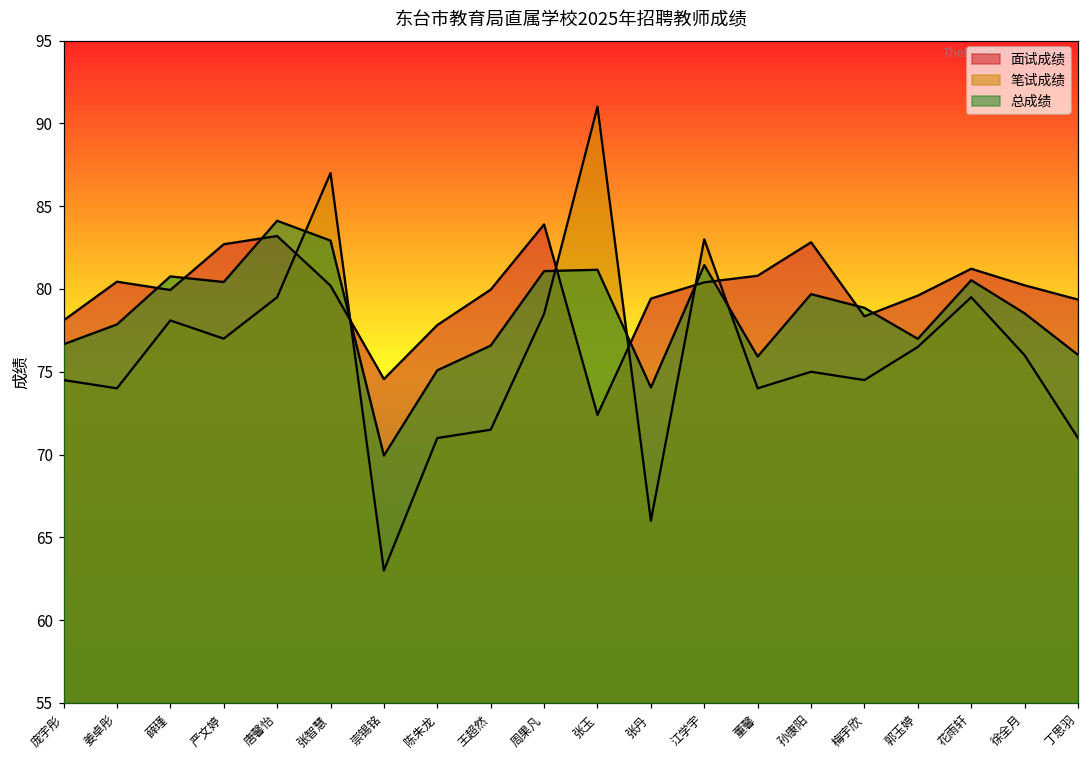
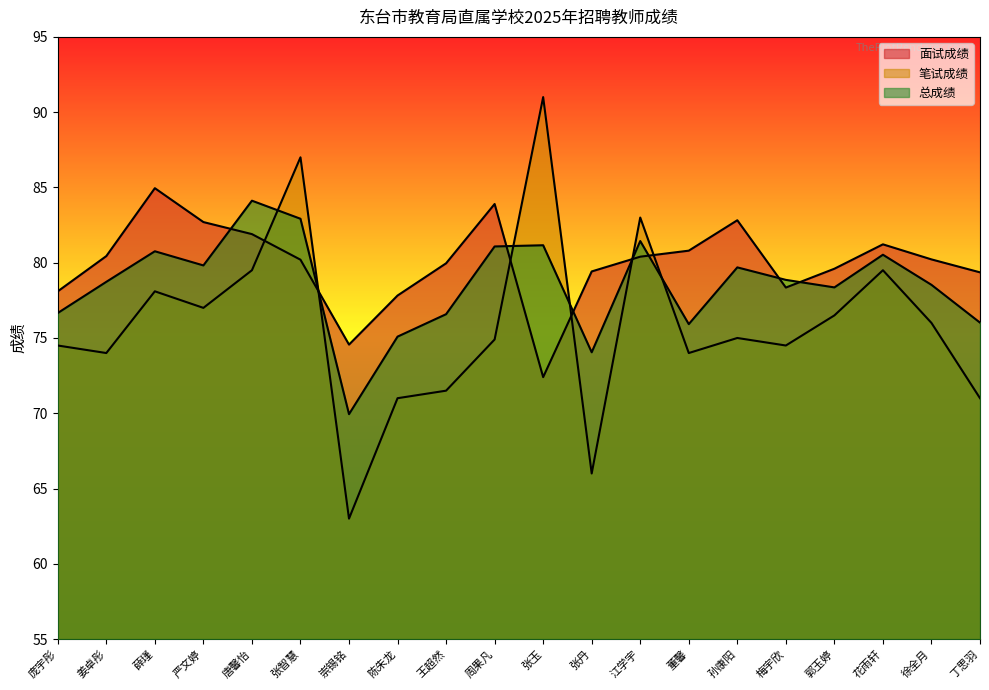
总成绩, 姜卓彤: 77.9 -> 78.7
面试成绩, 薛瑾: 79.9 -> 85.0
总成绩, 严文婷: 80.4 -> 79.8
面试成绩, 唐馨怡: 83.2 -> 81.9
笔试成绩, 周果凡: 78.5 -> 74.9
总成绩, 郭玉婷: 77.0 -> 78.4
